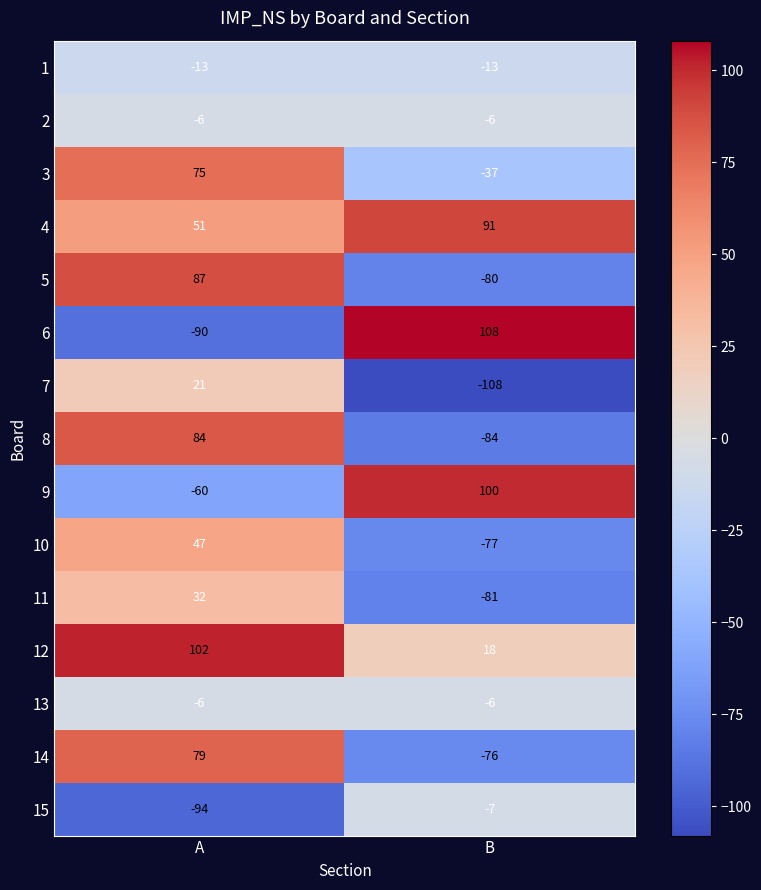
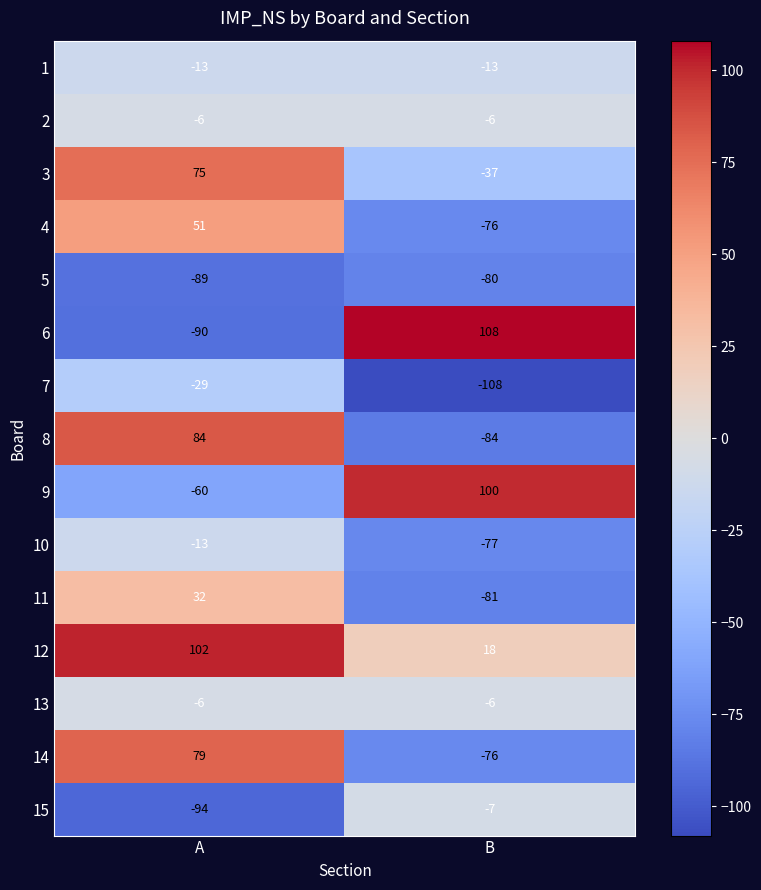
4, B: 91 -> -76
5, A: 87 -> -89
7, A: 21 -> -29
10, A: 47 -> -13
